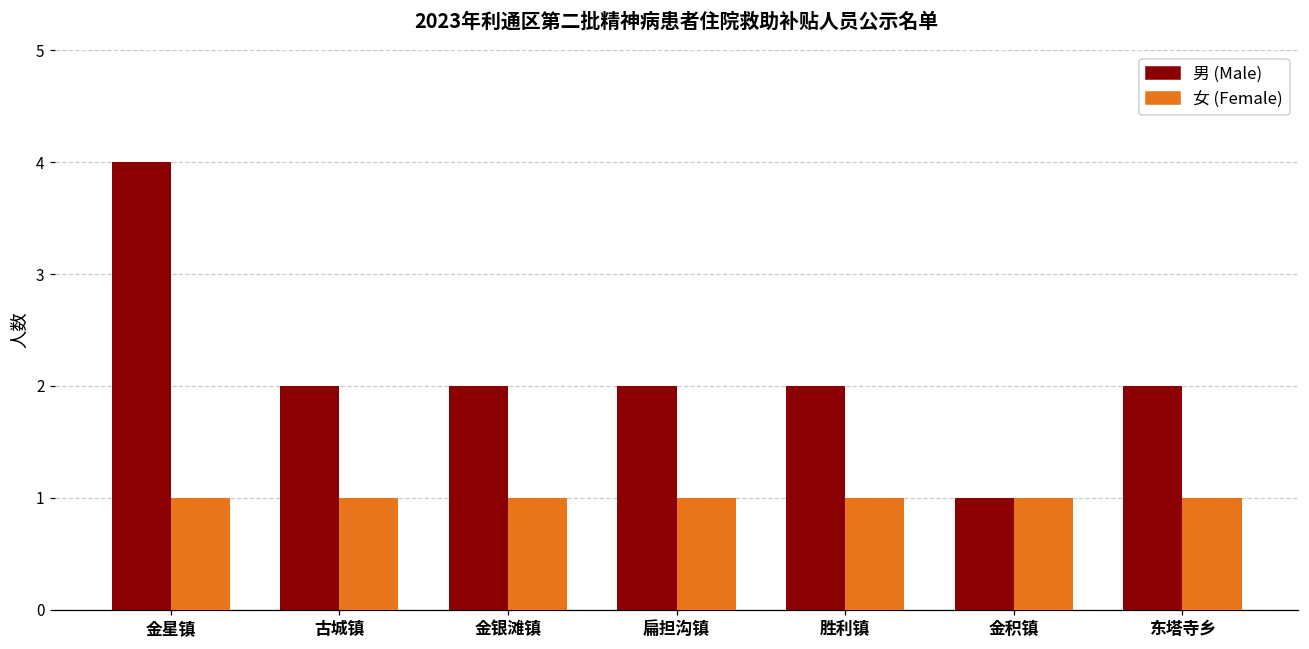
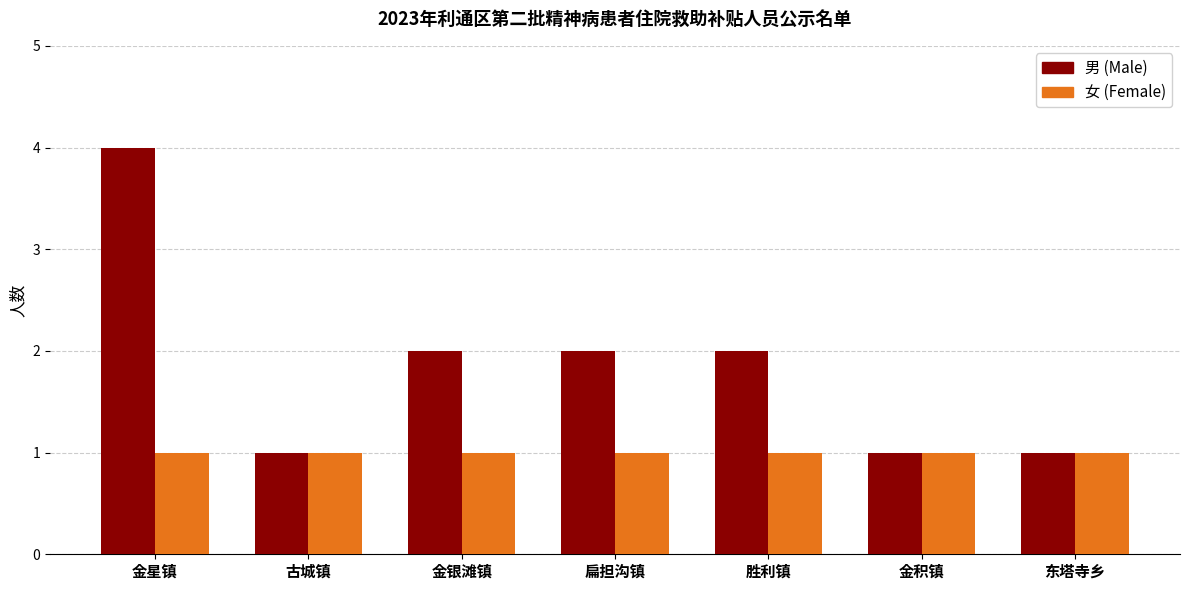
男 (Male), 古城镇: 2 -> 1
男 (Male), 东塔寺乡: 2 -> 1
